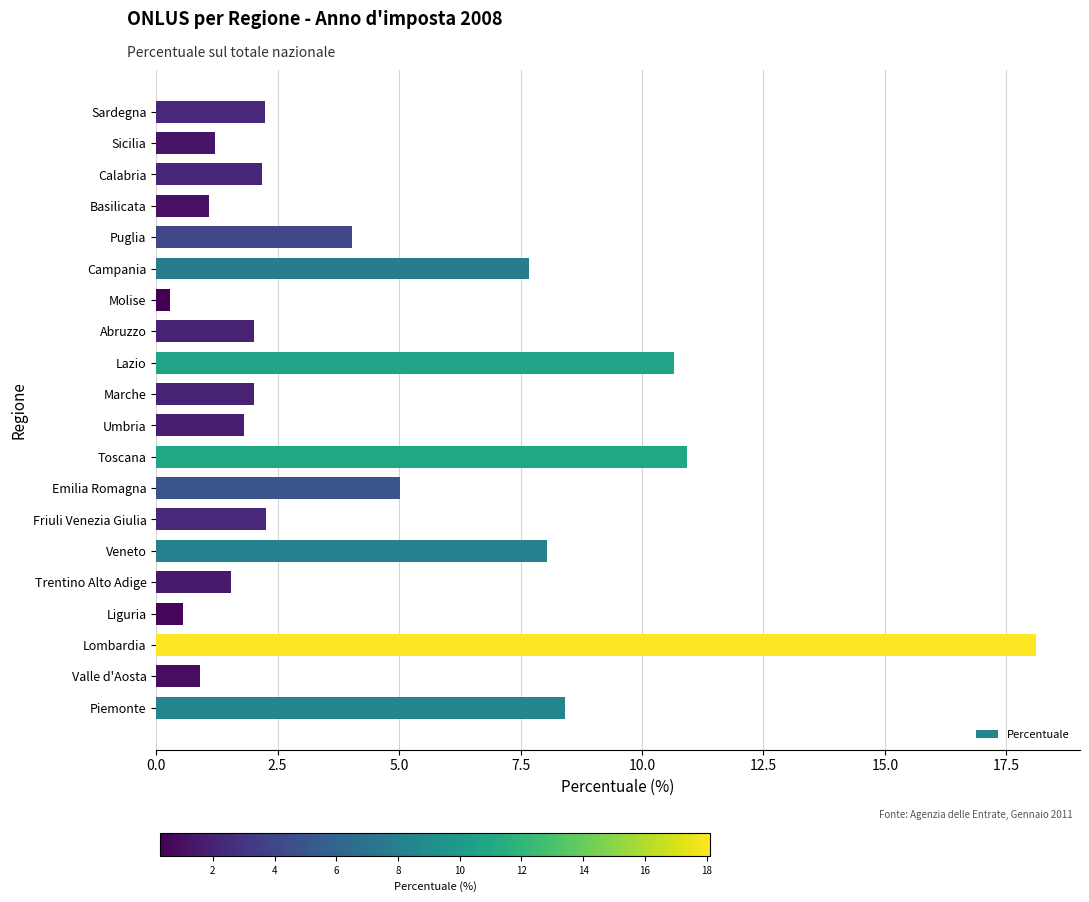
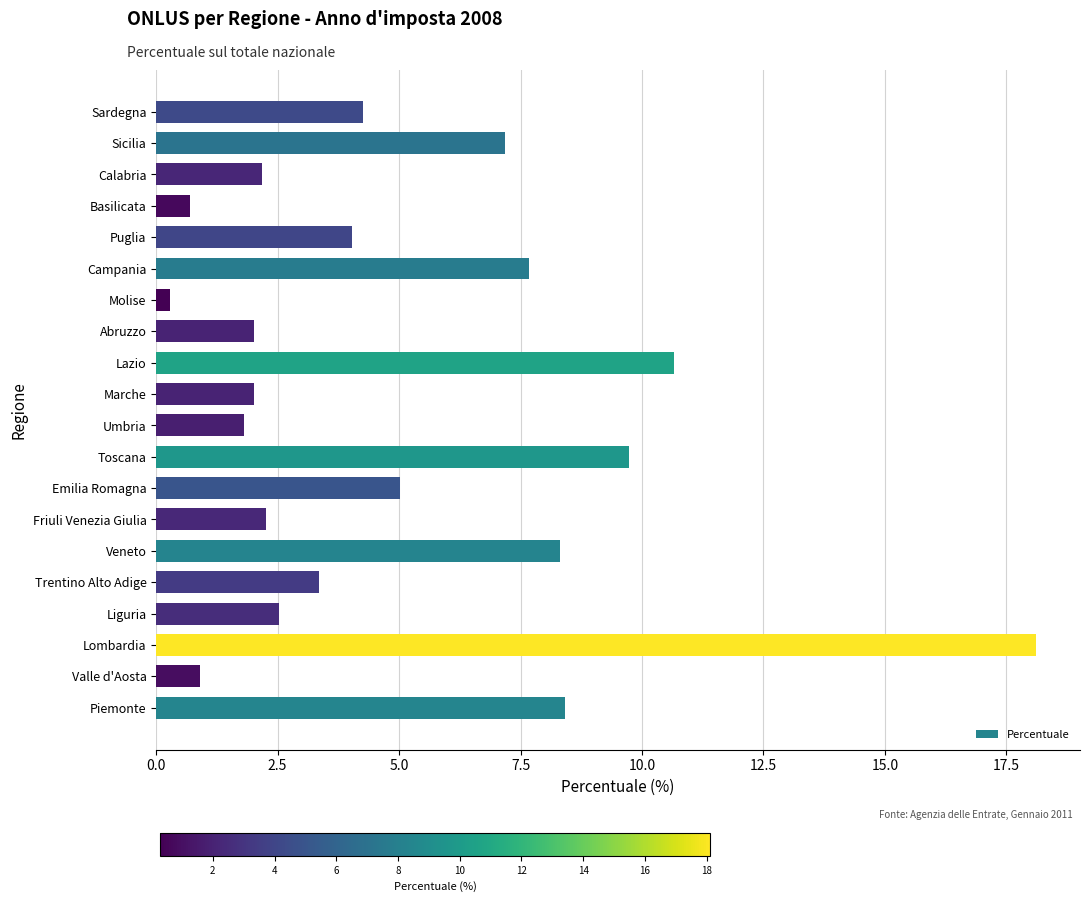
Sardegna: 2.2 -> 4.3
Sicilia: 1.2 -> 7.2
Basilicata: 1.1 -> 0.7
Toscana: 10.9 -> 9.7
Veneto: 8.1 -> 8.3
Trentino Alto Adige: 1.5 -> 3.4
Liguria: 0.6 -> 2.5
